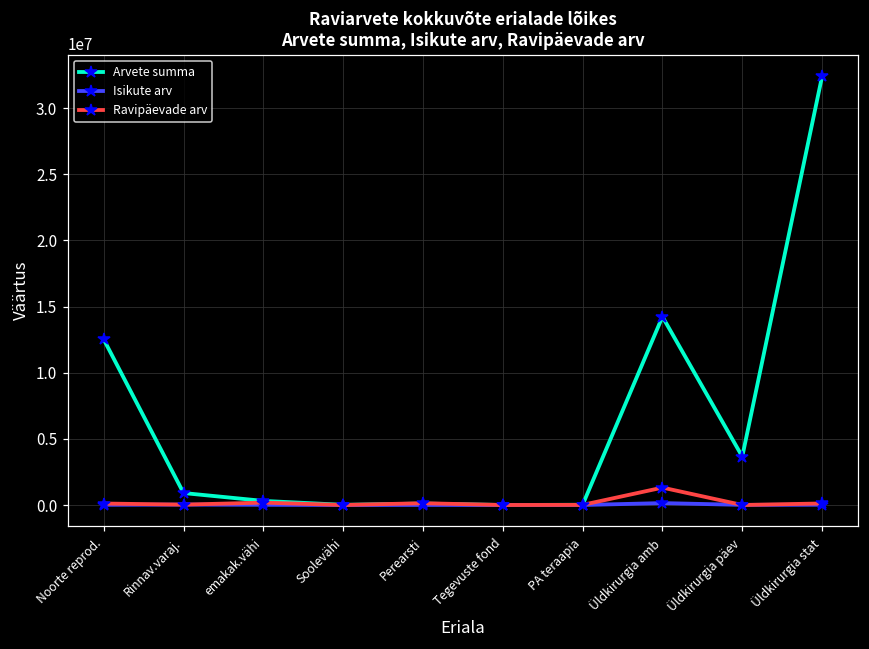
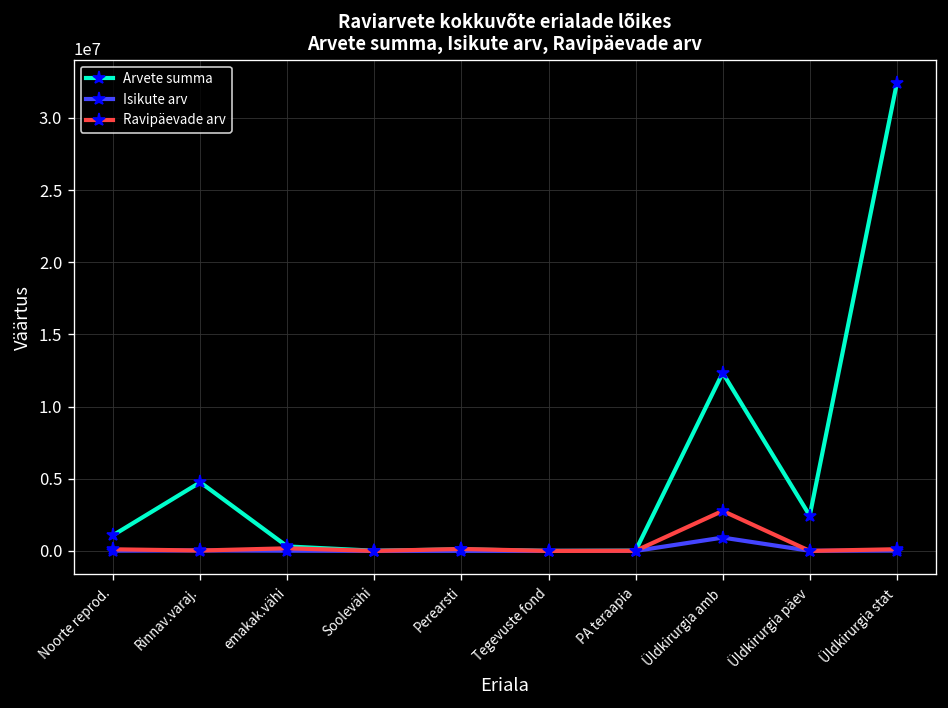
Arvete summa, Noorte reprod.: 12500000 -> 1100000
Arvete summa, Rinnav.varaj.: 900000 -> 4800000
Arvete summa, Üldkirurgia amb: 14200000 -> 12300000
Isikute arv, Üldkirurgia amb: 100000 -> 900000
Ravipäevade arv, Üldkirurgia amb: 1300000 -> 2800000
Arvete summa, Üldkirurgia päev: 3700000 -> 2400000
